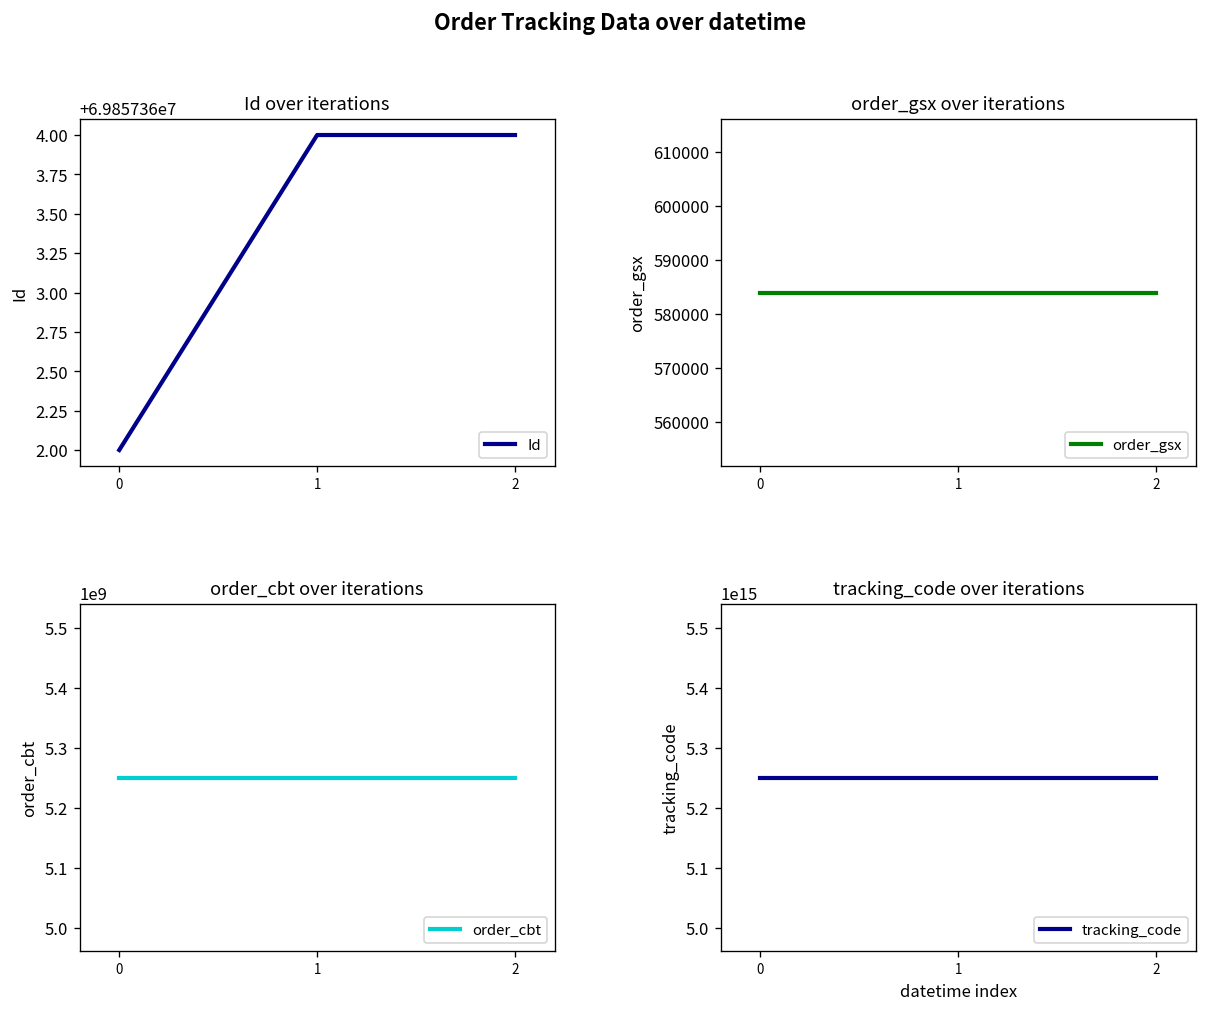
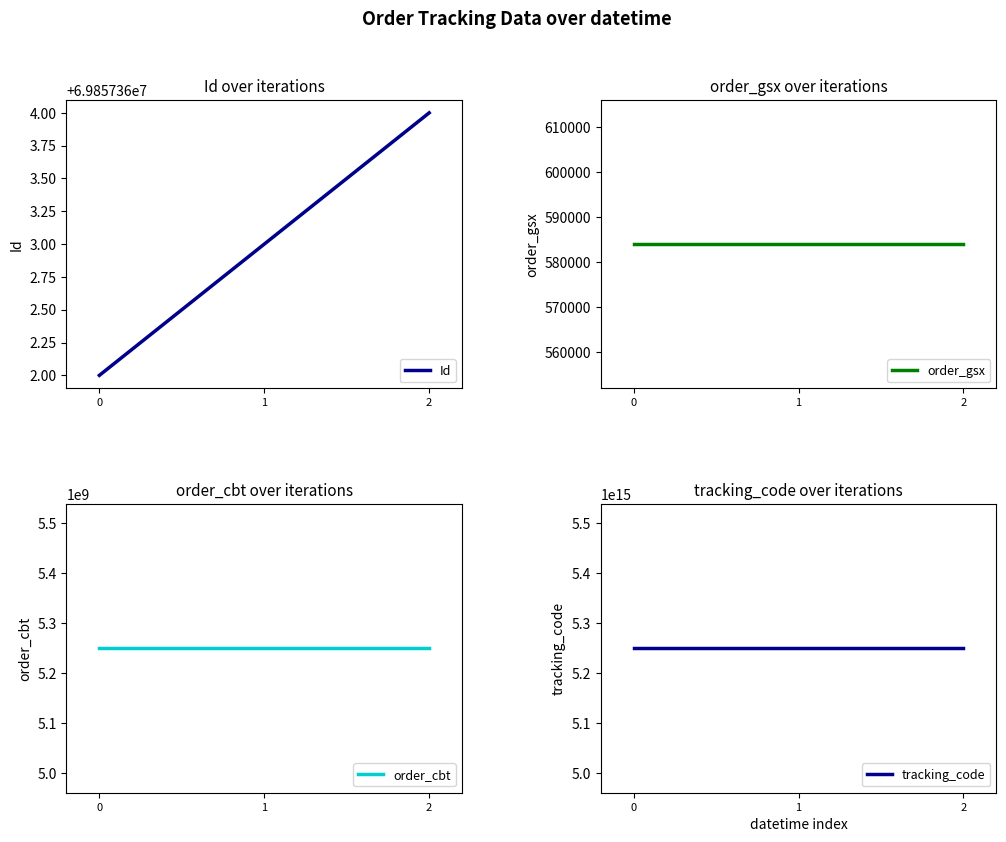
Id over iterations, 1: 69857364 -> 69857363
